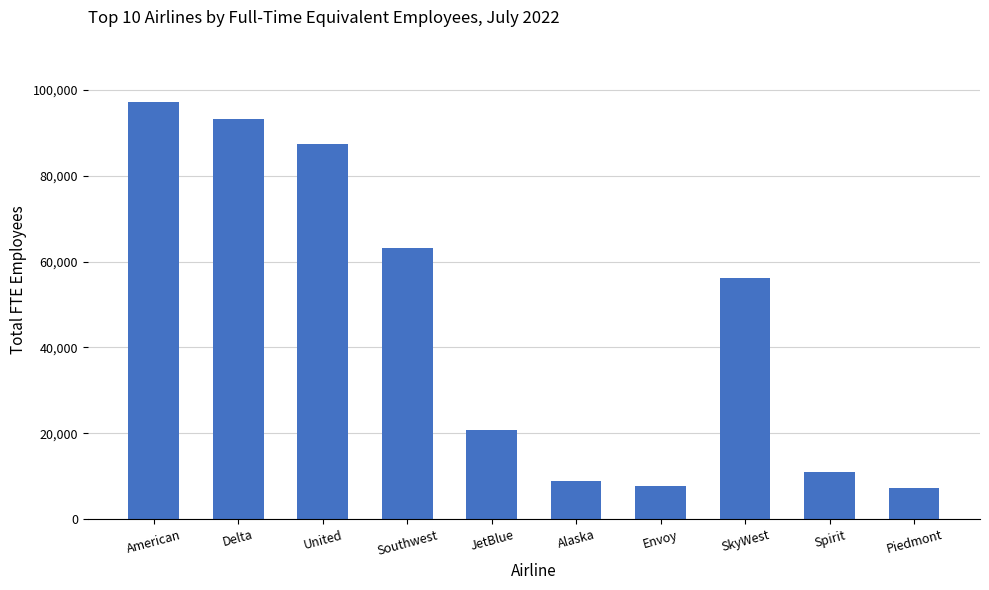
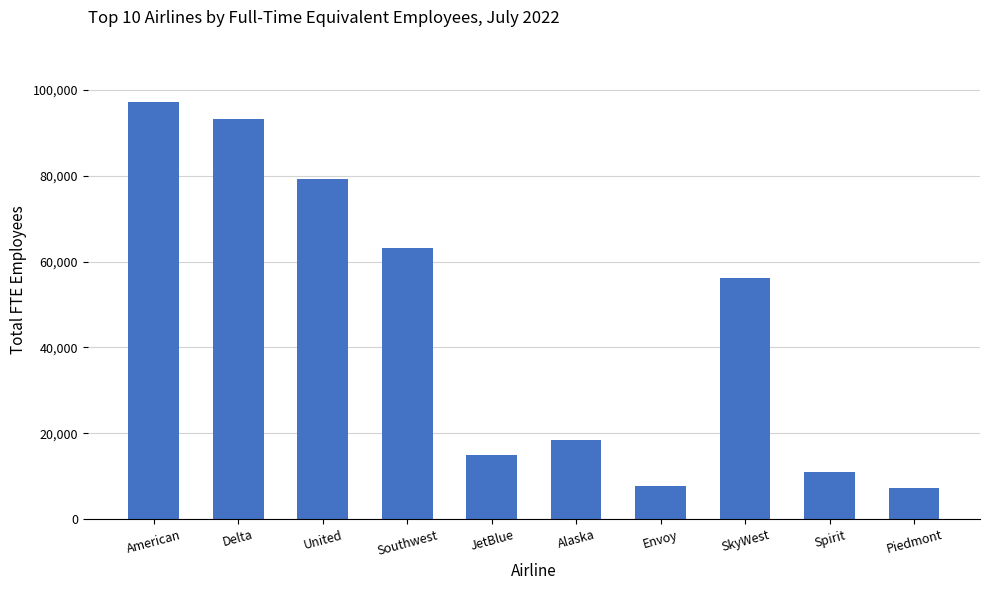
United: 87,000 -> 79,000
JetBlue: 21,000 -> 15,000
Alaska: 9,000 -> 18,000
